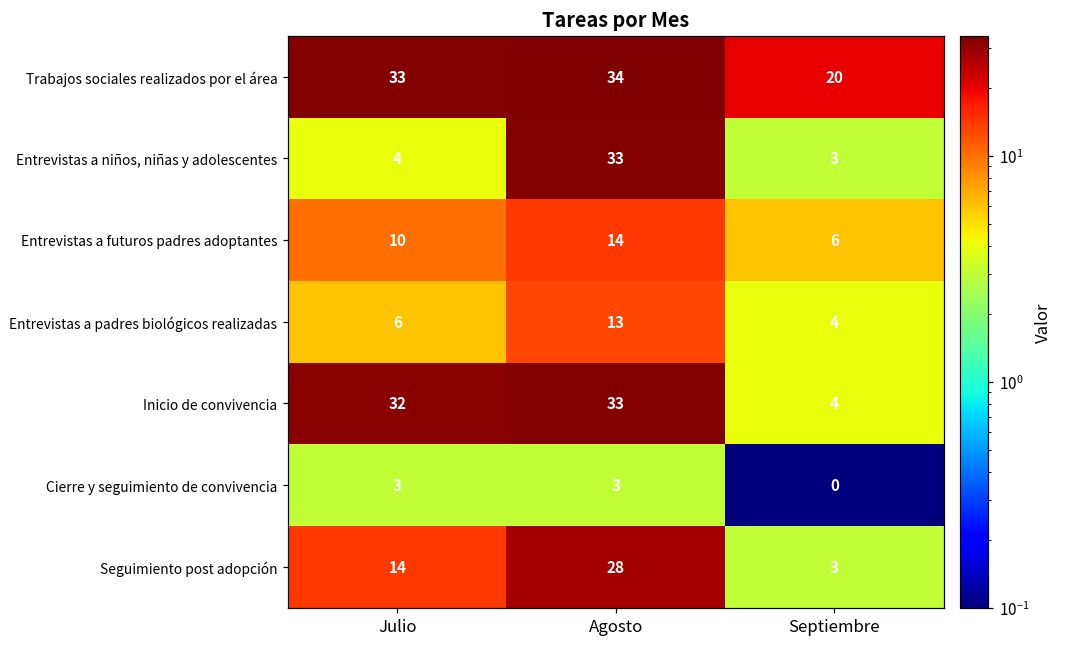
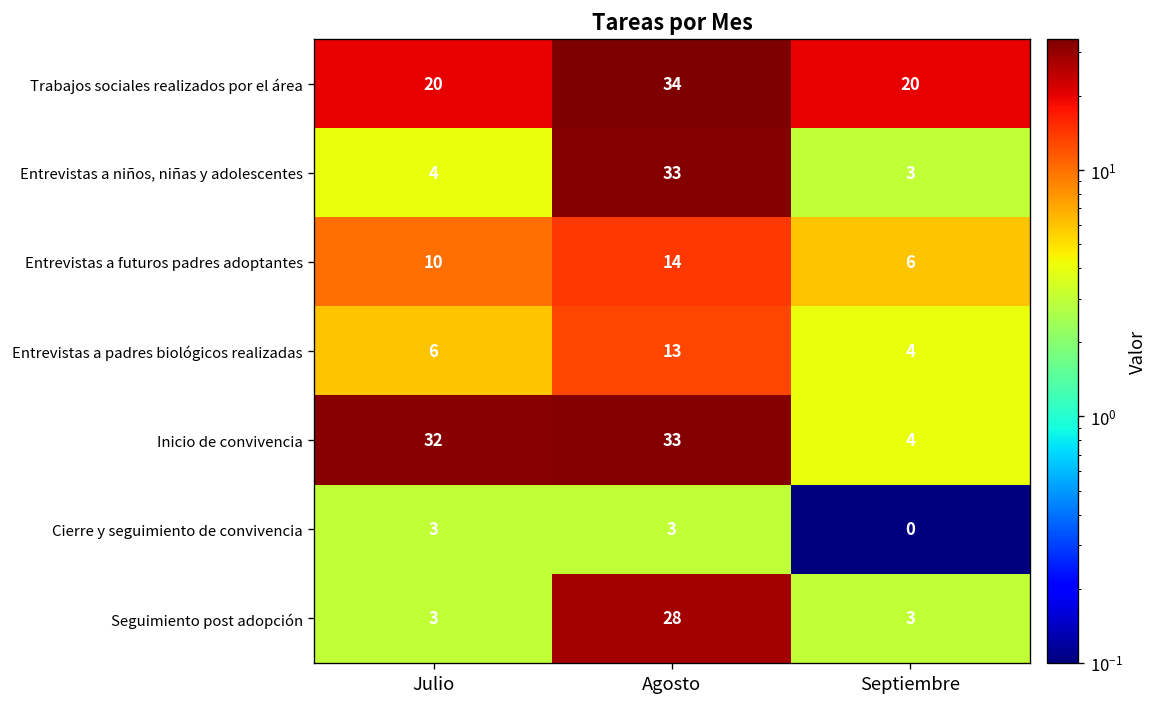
Trabajos sociales realizados por el área, Julio: 33 -> 20
Seguimiento post adopción, Julio: 14 -> 3
